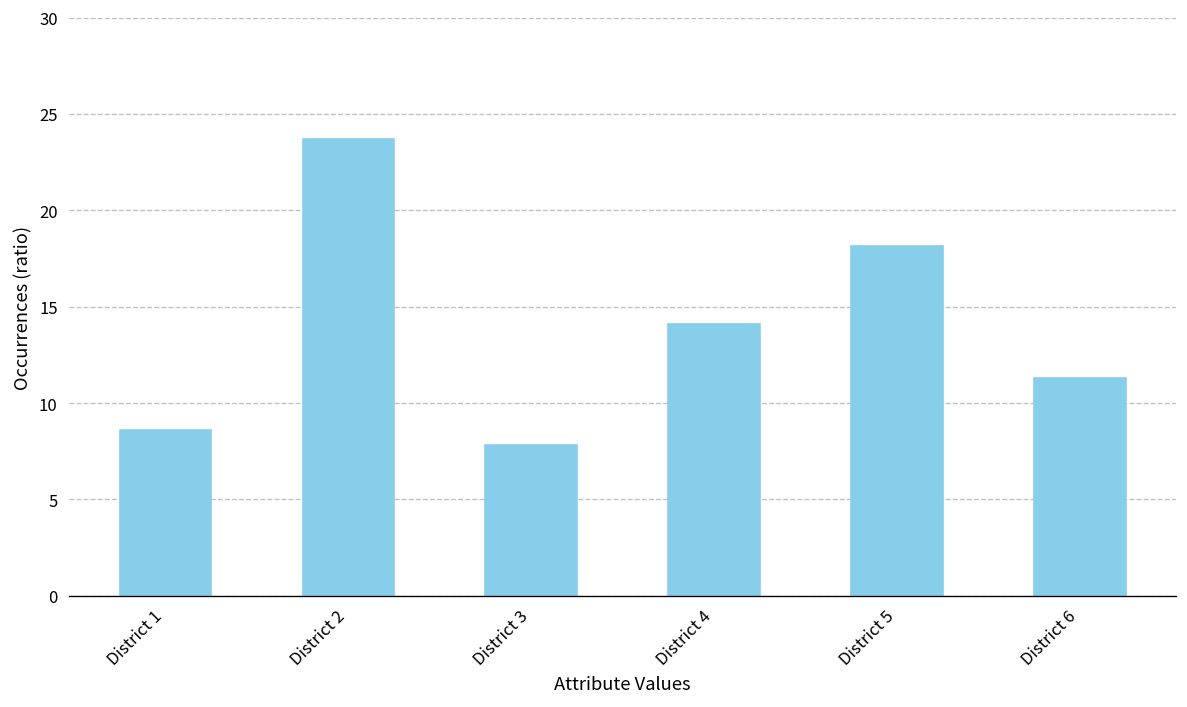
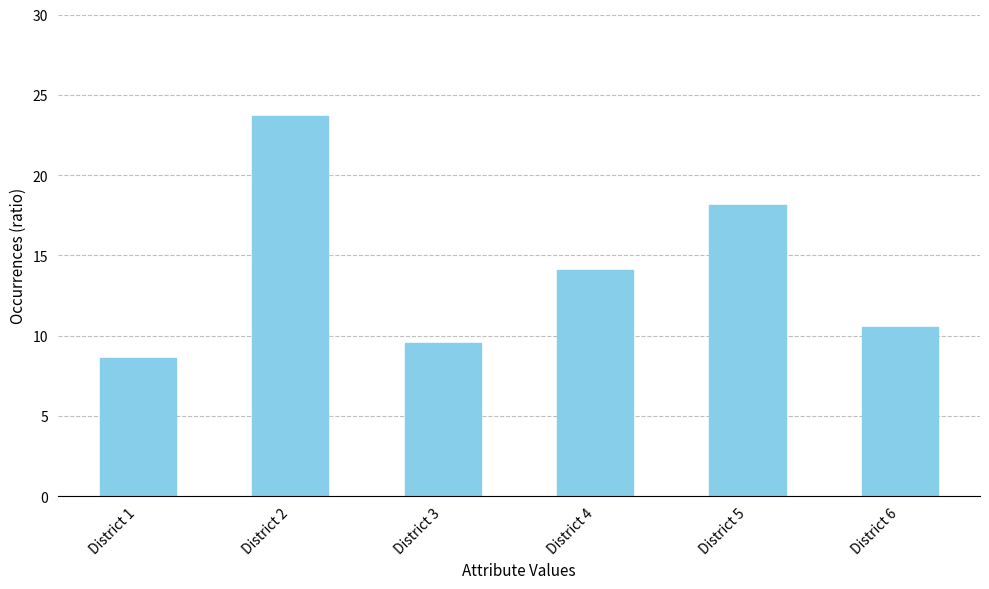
District 3: 7.8 -> 9.5
District 6: 11.3 -> 10.5
